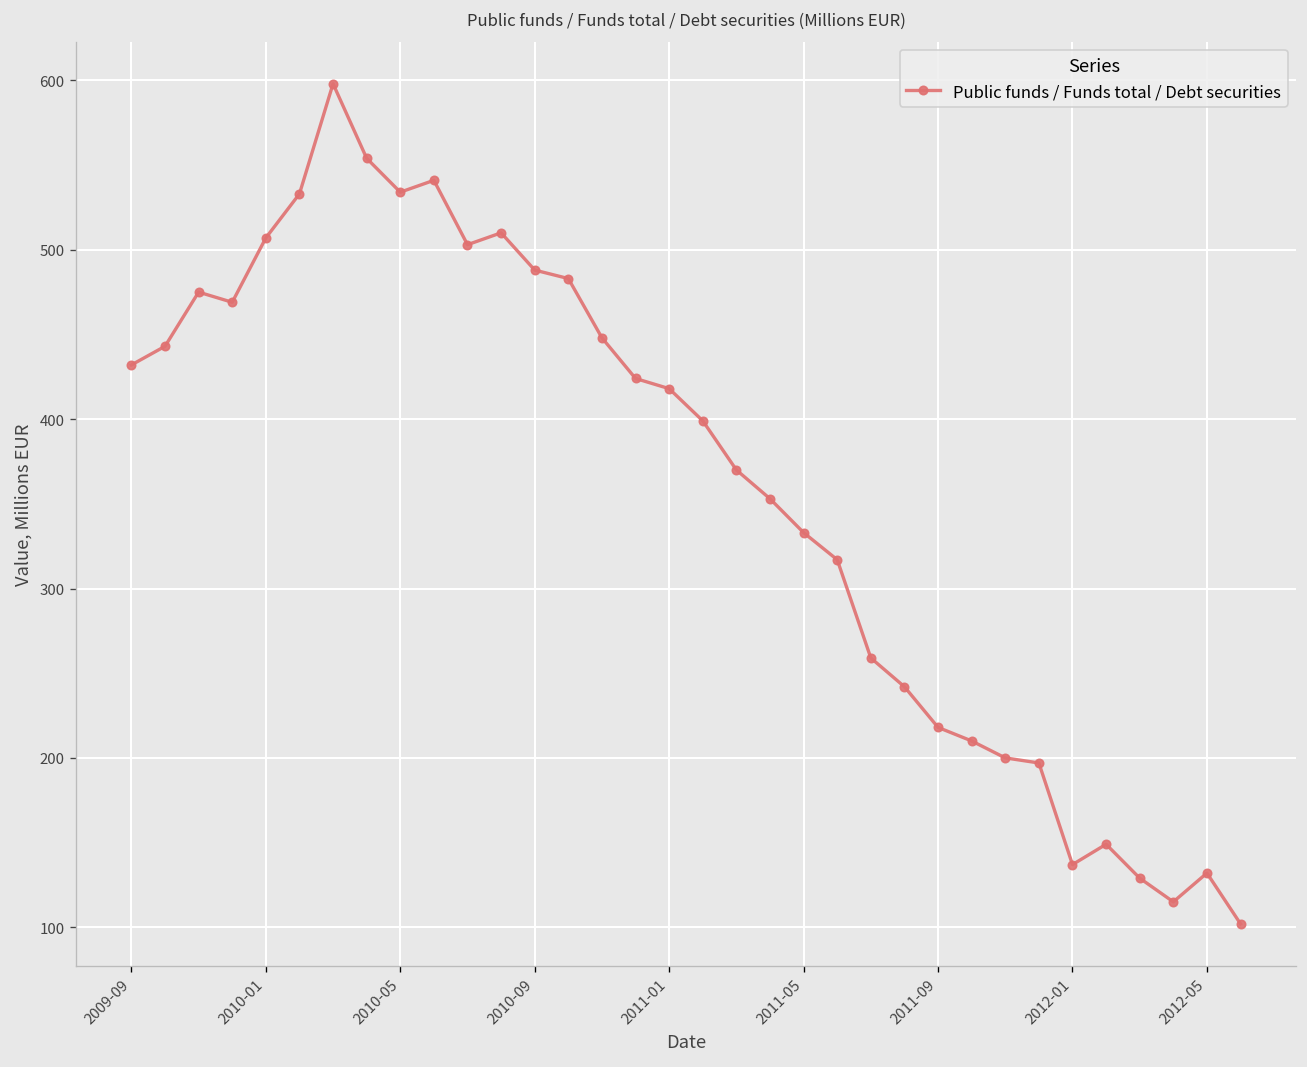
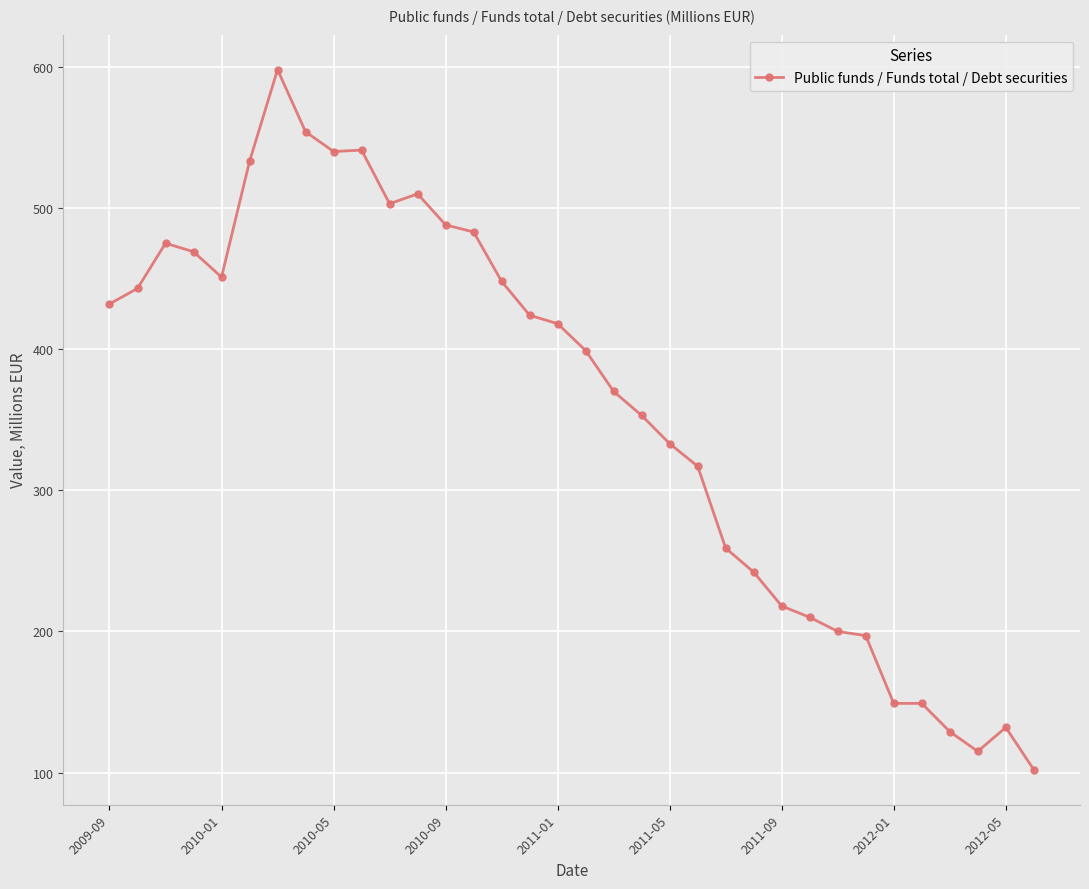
2010-01: 507 -> 451
2010-05: 534 -> 540
2012-01: 137 -> 149
